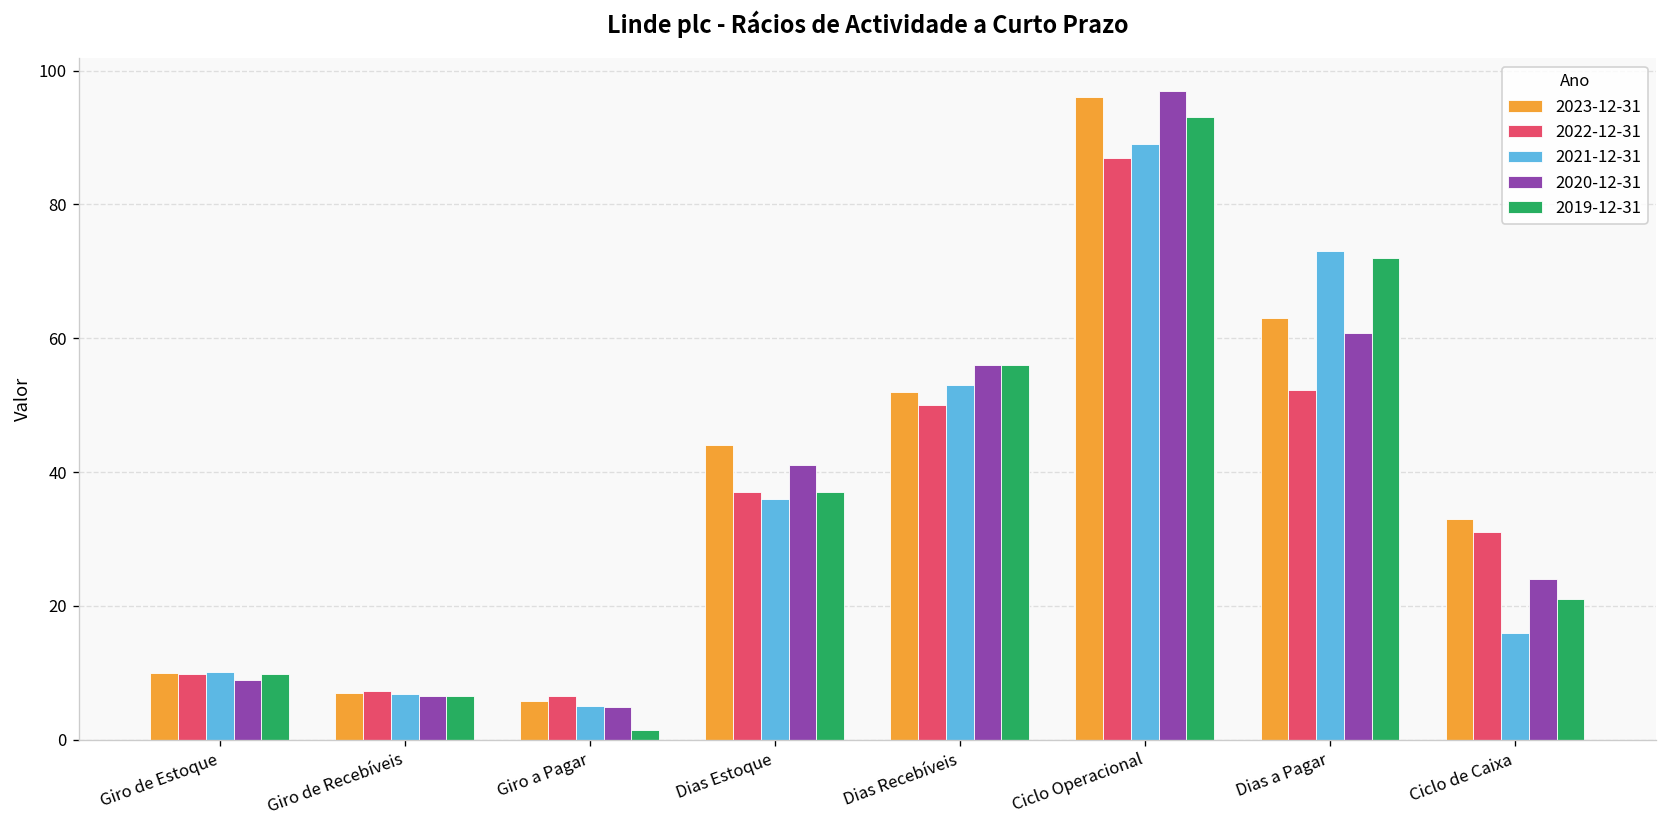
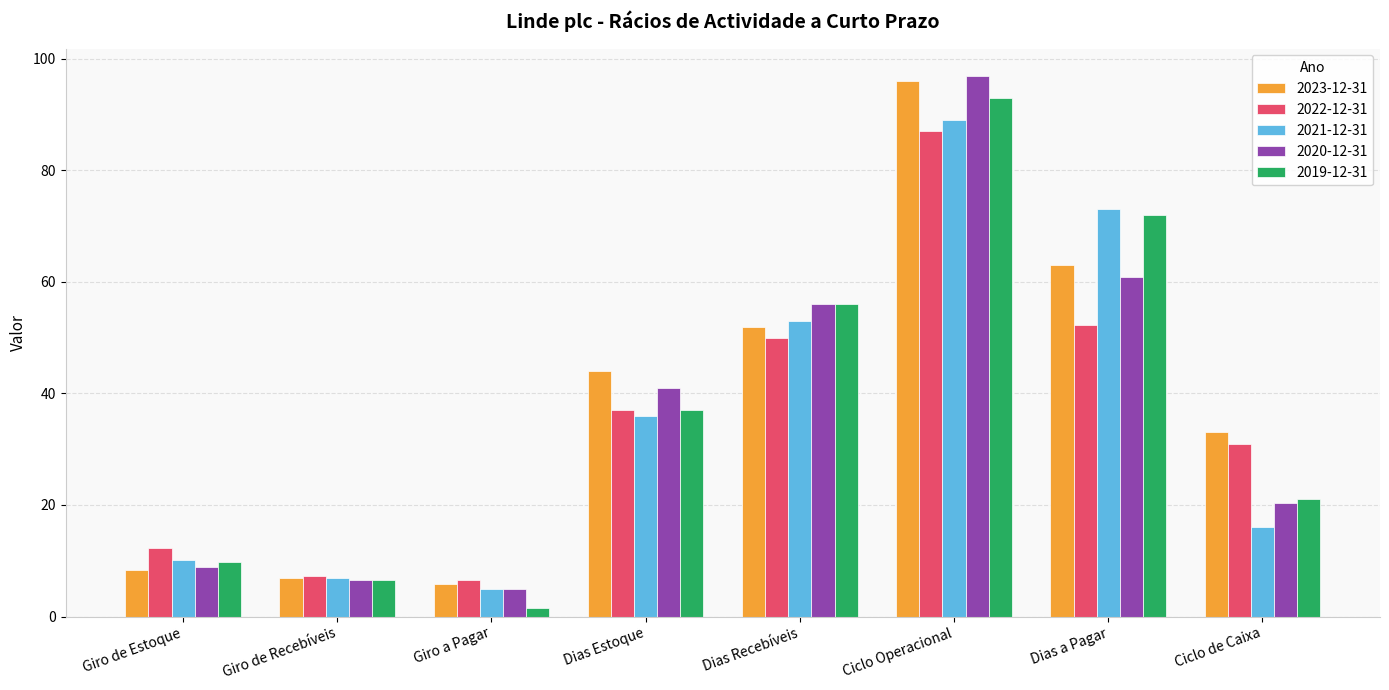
2023-12-31, Giro de Estoque: 10 -> 8
2022-12-31, Giro de Estoque: 10 -> 12
2020-12-31, Ciclo de Caixa: 24 -> 20
